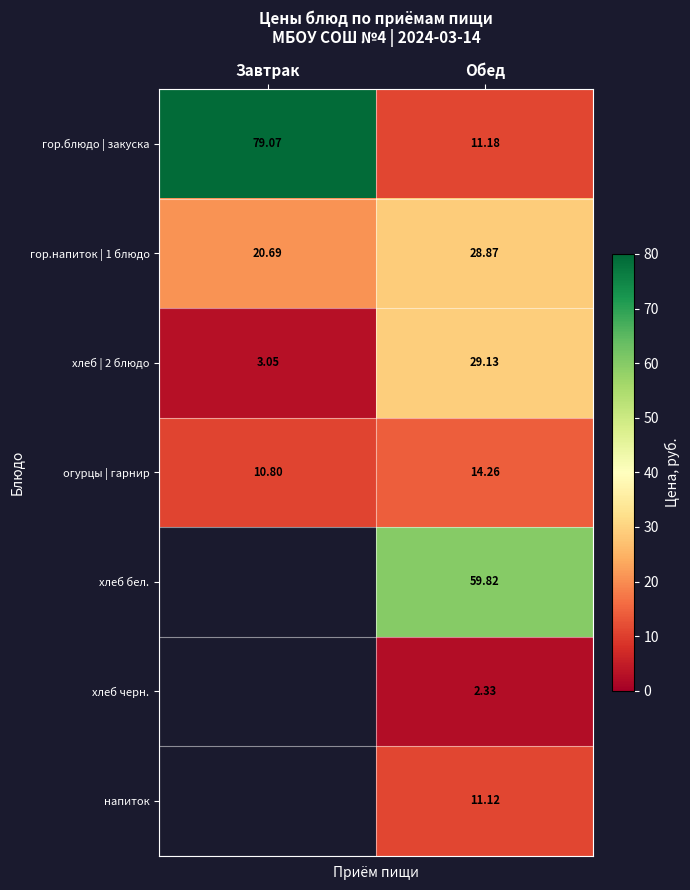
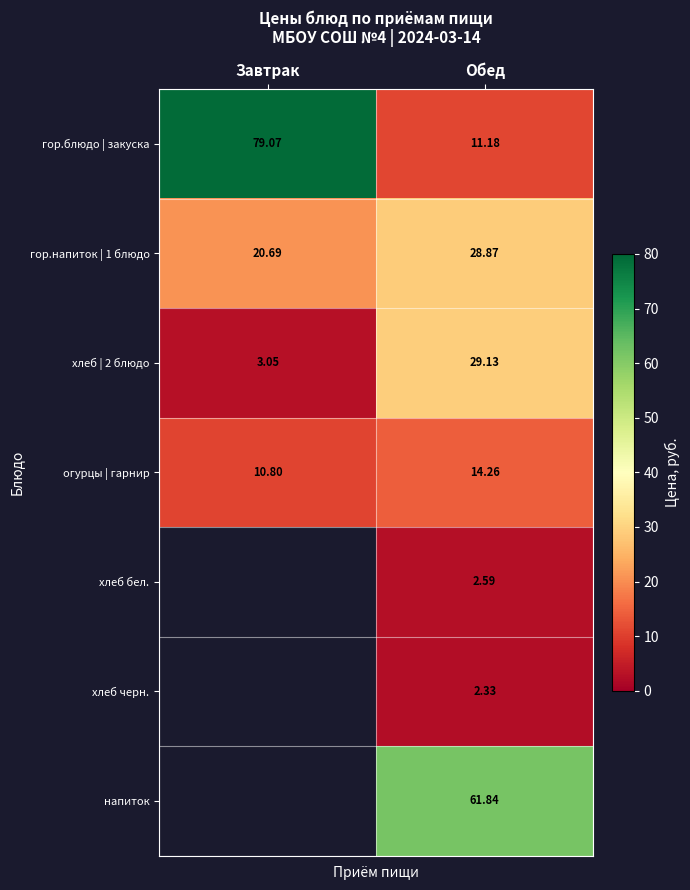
хлеб бел., Обед: 59.82 -> 2.59
напиток, Обед: 11.12 -> 61.84
